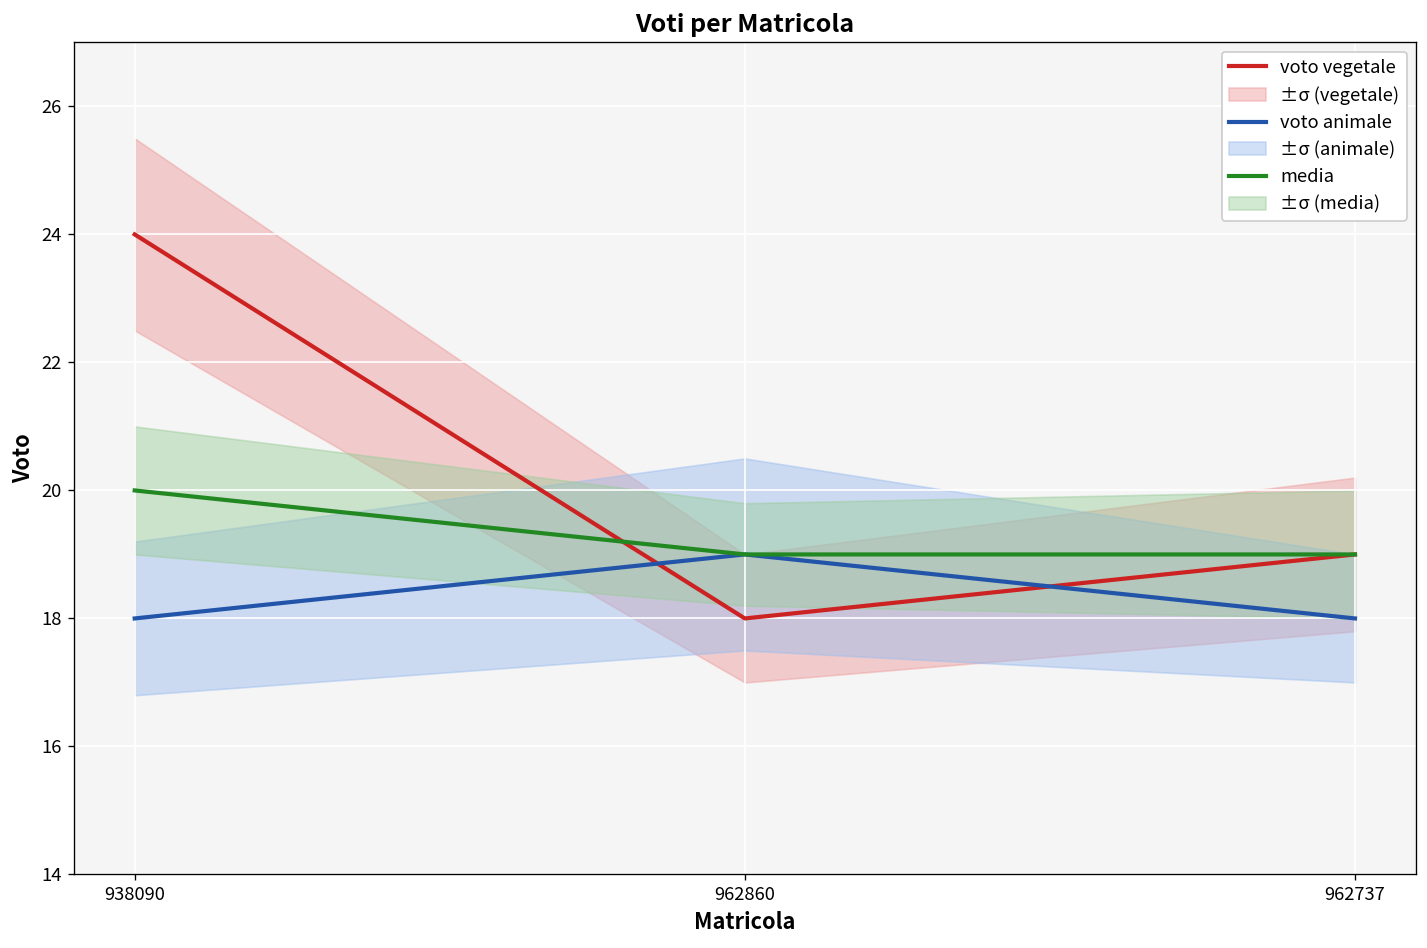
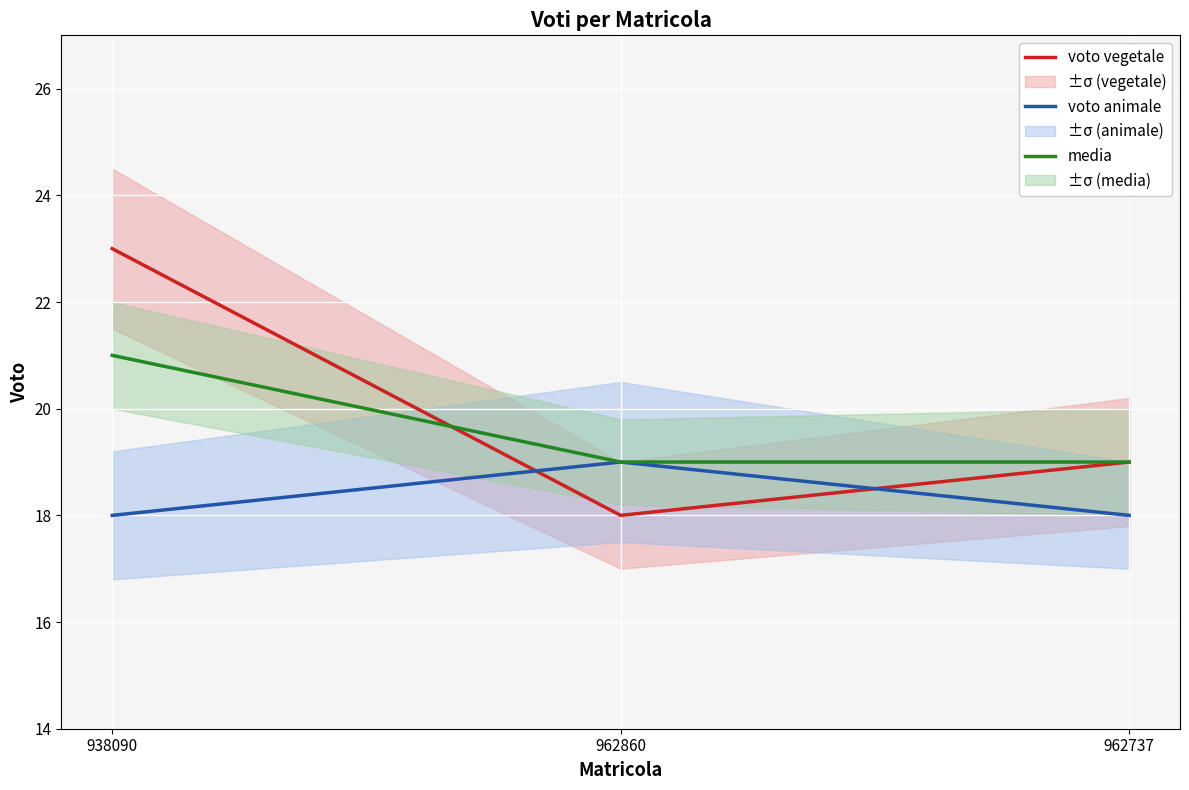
voto vegetale, 938090: 24 -> 23
media, 938090: 20 -> 21
